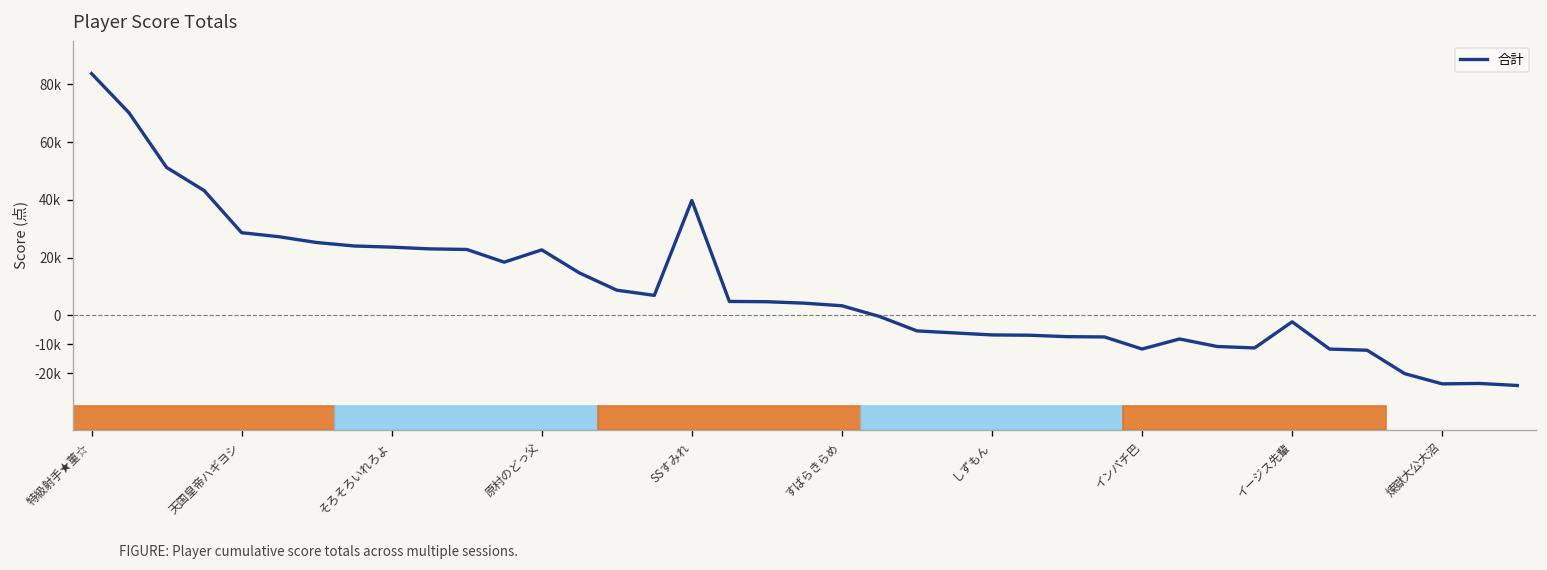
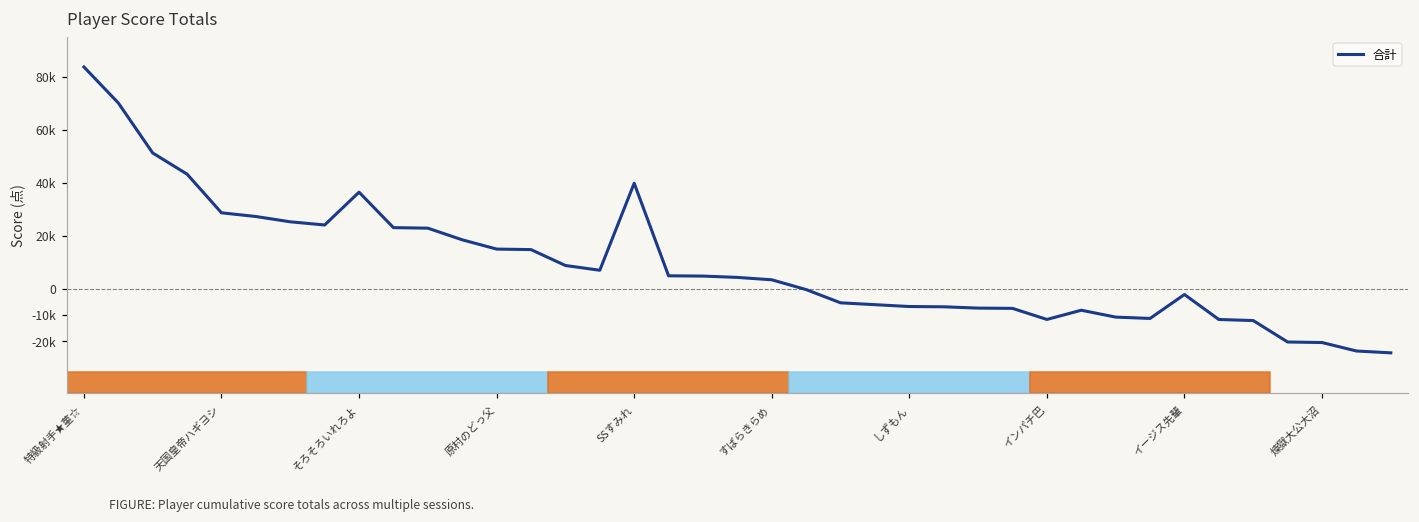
そろそろいれろよ: 24000 -> 36000
原村のどっ父: 23000 -> 15000
煉獄大公大沼: -24000 -> -20000
